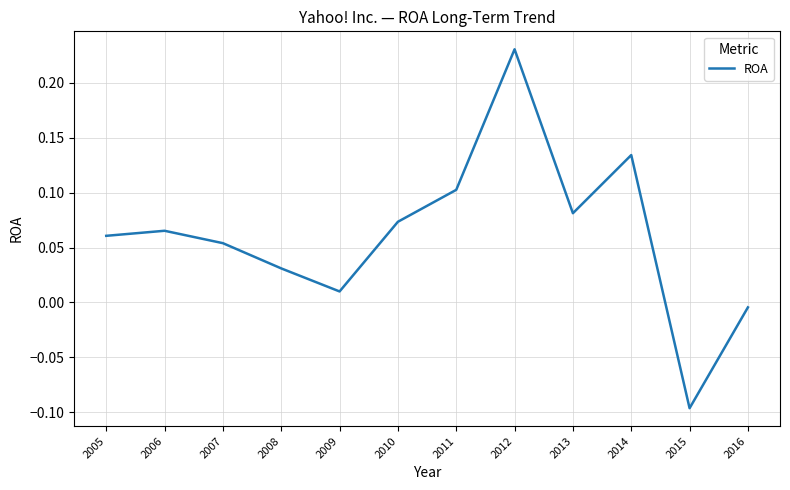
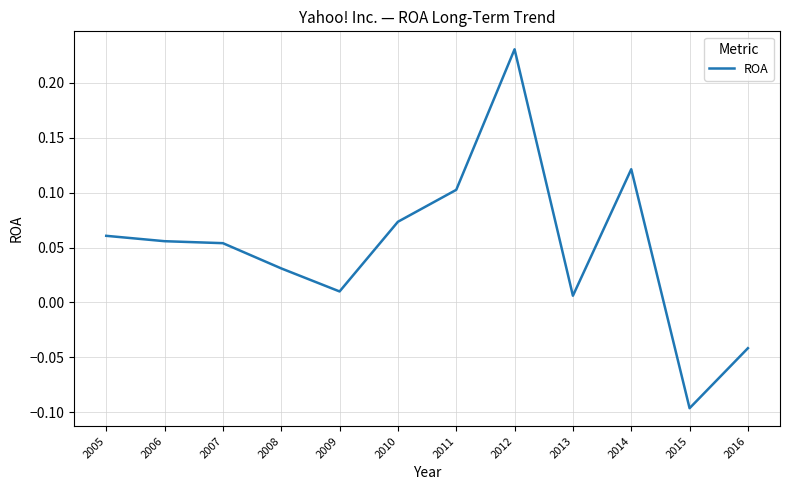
2006: 0.065 -> 0.056
2013: 0.081 -> 0.006
2014: 0.134 -> 0.121
2016: -0.005 -> -0.042
